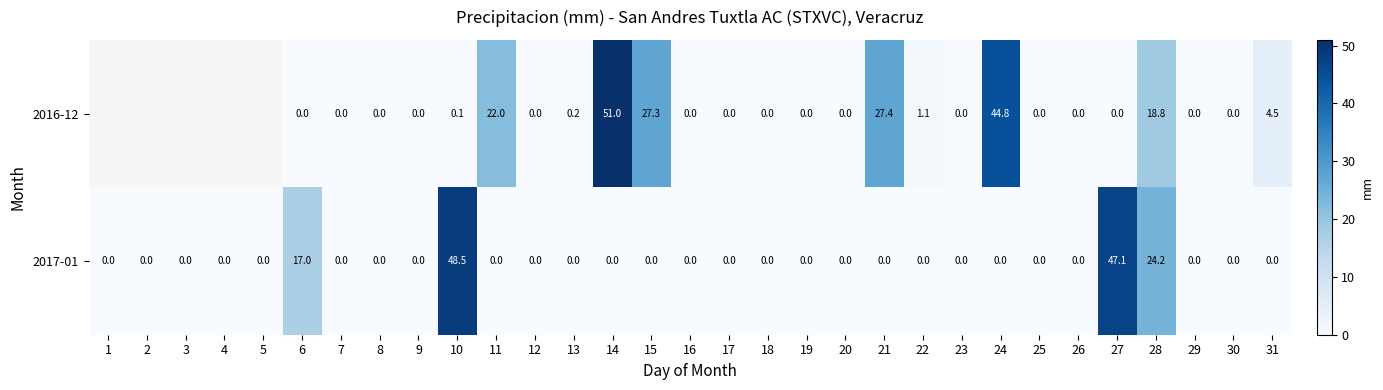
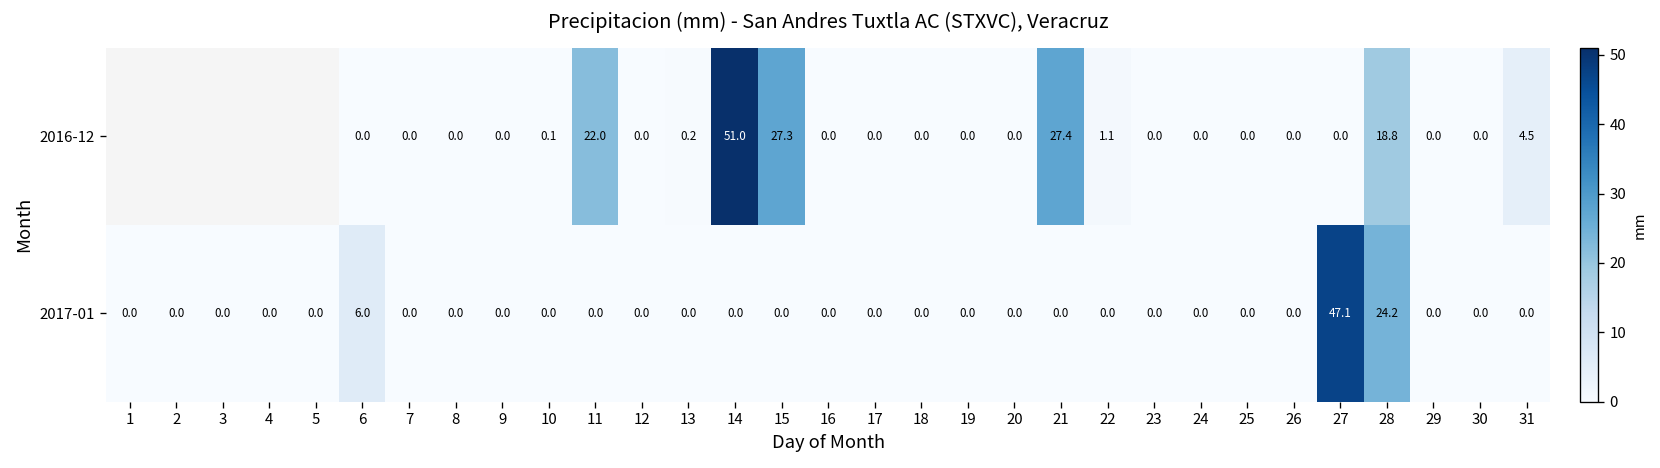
2016-12, 24: 44.8 -> 0.0
2017-01, 6: 17.0 -> 6.0
2017-01, 10: 48.5 -> 0.0
